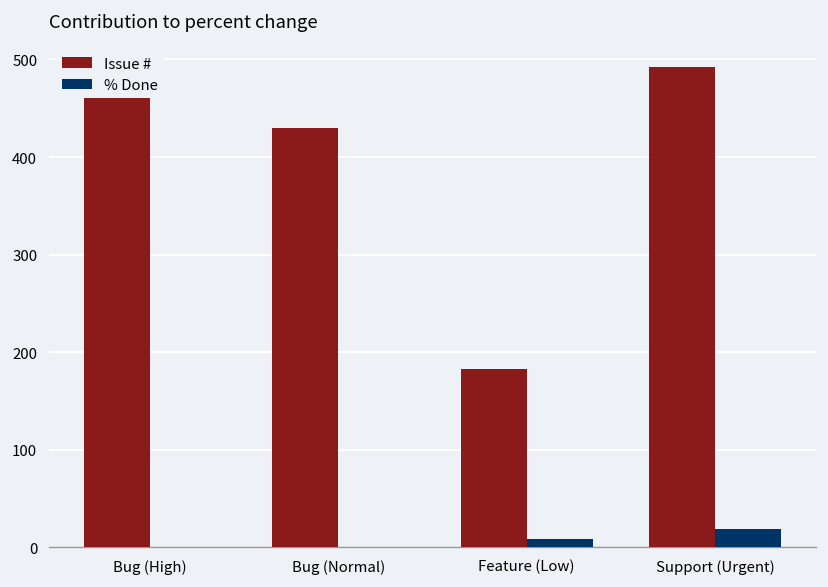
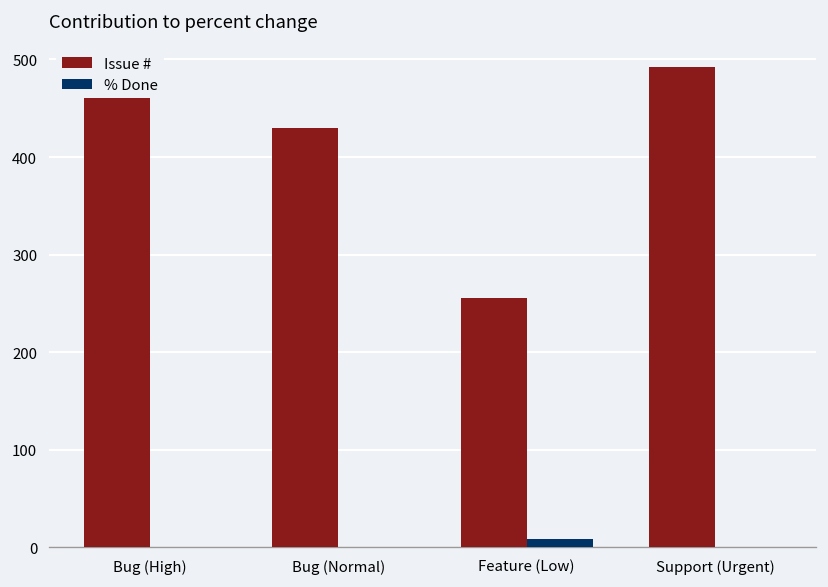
Issue #, Feature (Low): 180 -> 260
% Done, Support (Urgent): 20 -> 0
